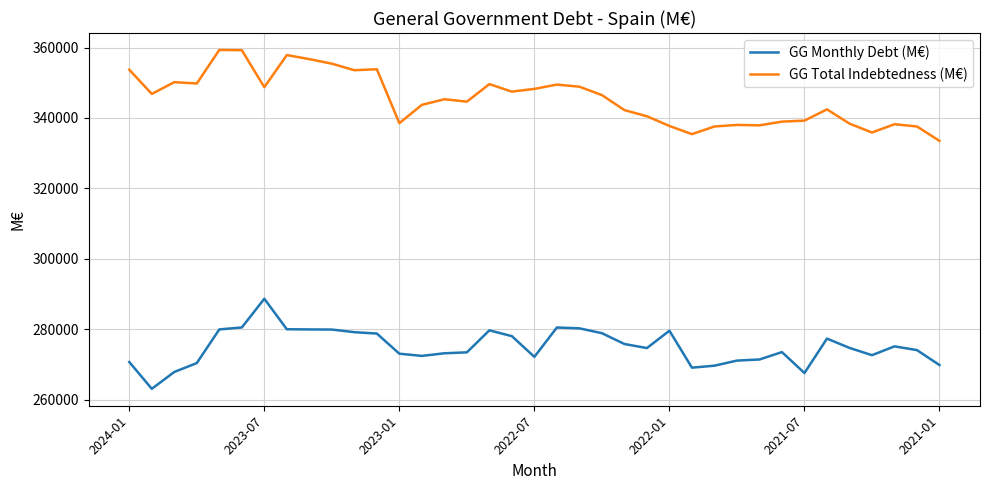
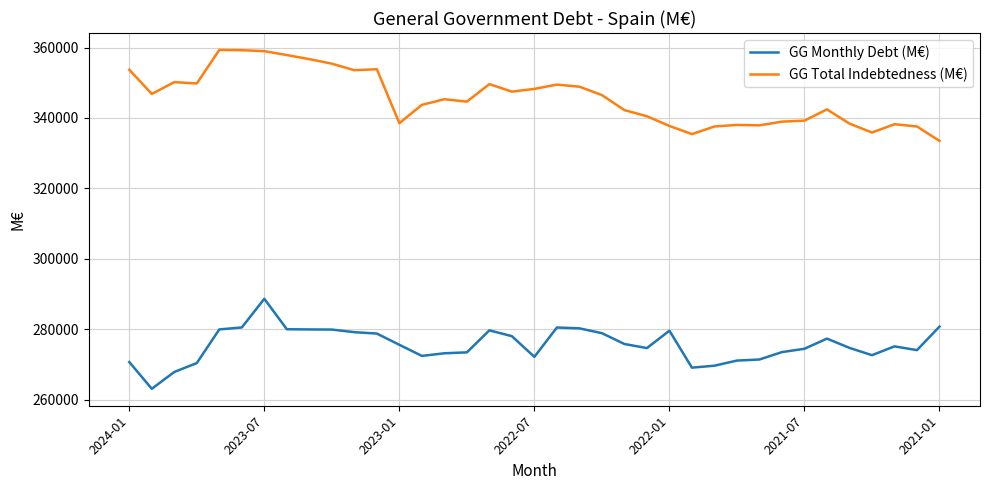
GG Total Indebtedness (M€), 2023-07: 349000 -> 359000
GG Monthly Debt (M€), 2023-01: 273000 -> 276000
GG Monthly Debt (M€), 2021-07: 268000 -> 274000
GG Monthly Debt (M€), 2021-01: 270000 -> 281000
